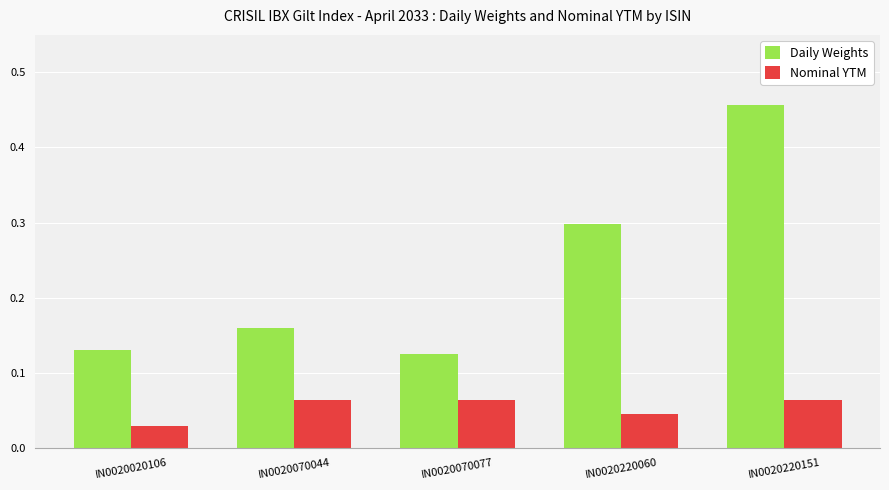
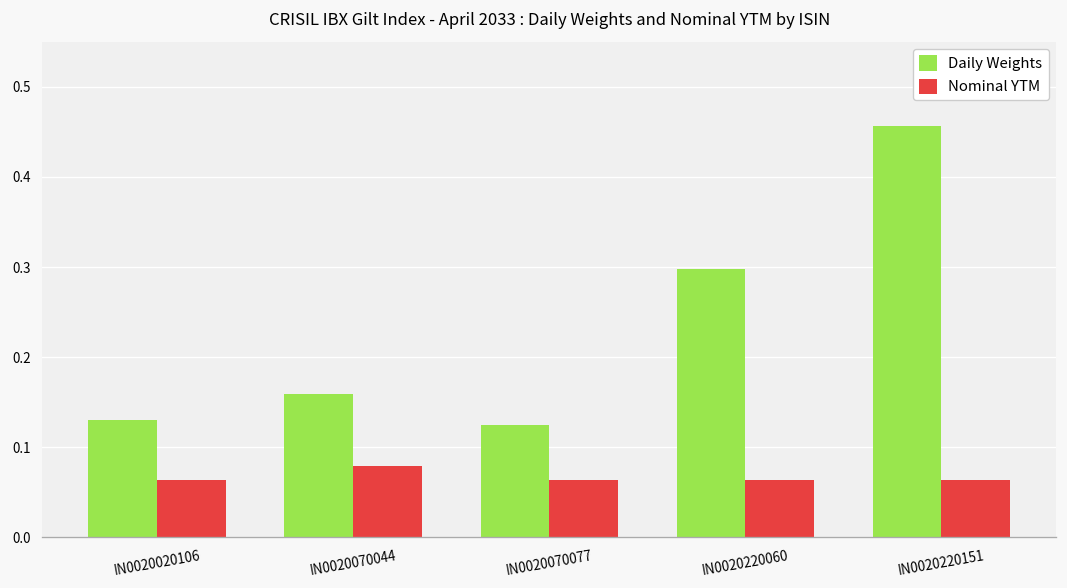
Nominal YTM, IN0020020106: 0.03 -> 0.06
Nominal YTM, IN0020070044: 0.06 -> 0.08
Nominal YTM, IN0020220060: 0.05 -> 0.06
